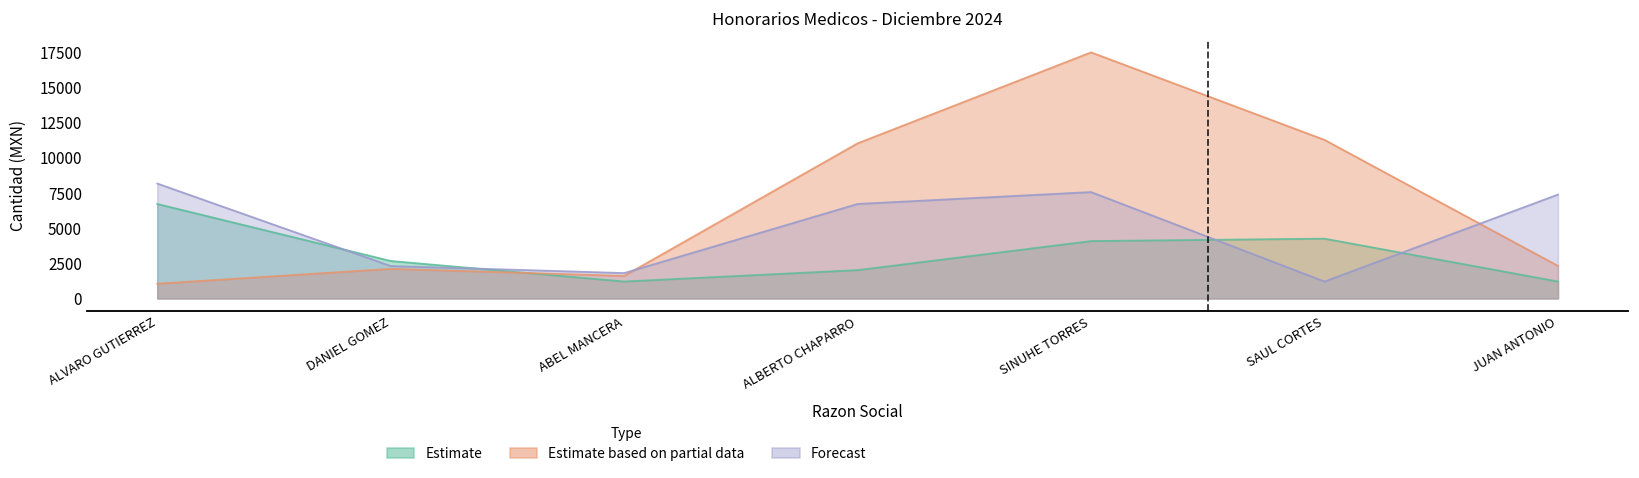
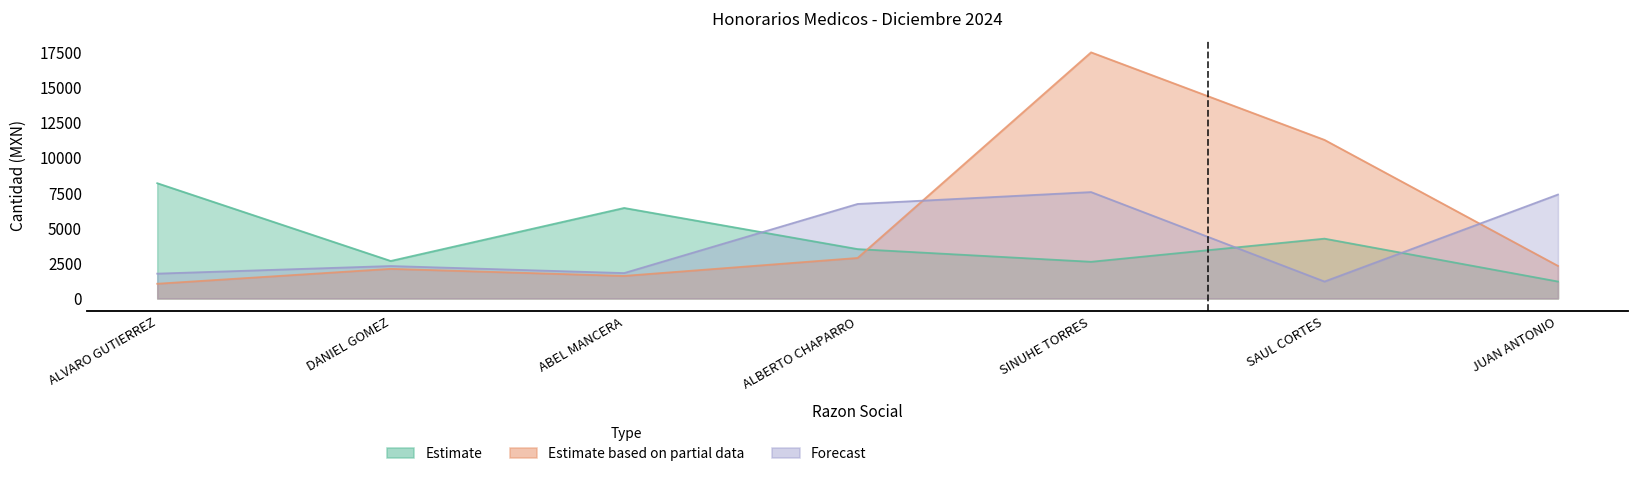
Estimate, ALVARO GUTIERREZ: 6700 -> 8200
Forecast, ALVARO GUTIERREZ: 8100 -> 1800
Estimate, ABEL MANCERA: 1200 -> 6400
Estimate, ALBERTO CHAPARRO: 2000 -> 3500
Estimate based on partial data, ALBERTO CHAPARRO: 11000 -> 2900
Estimate, SINUHE TORRES: 4100 -> 2600
